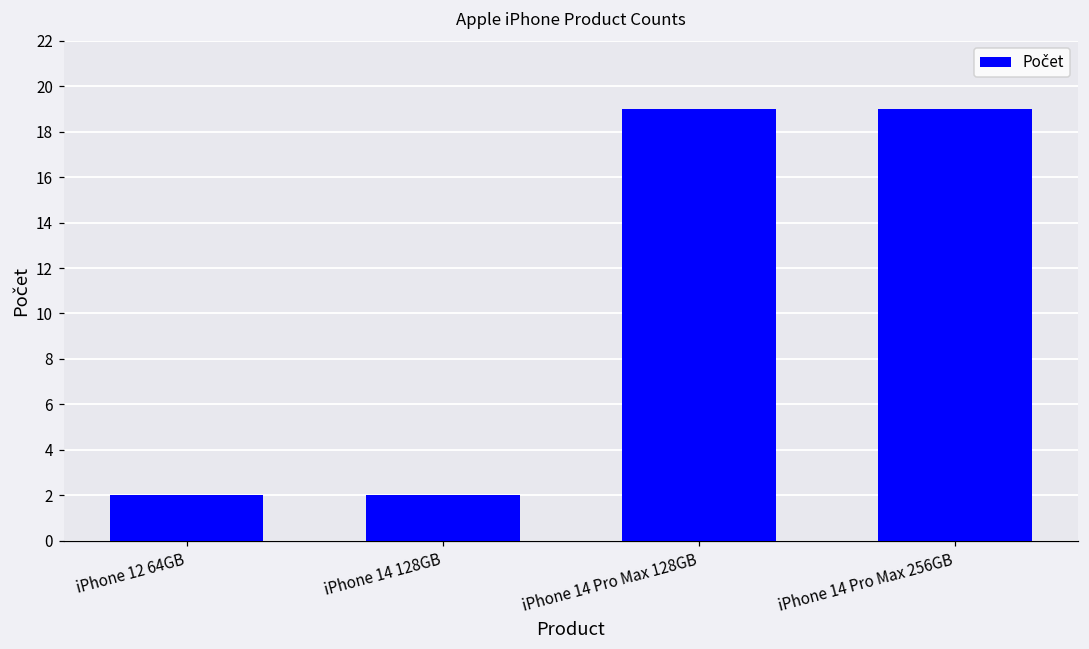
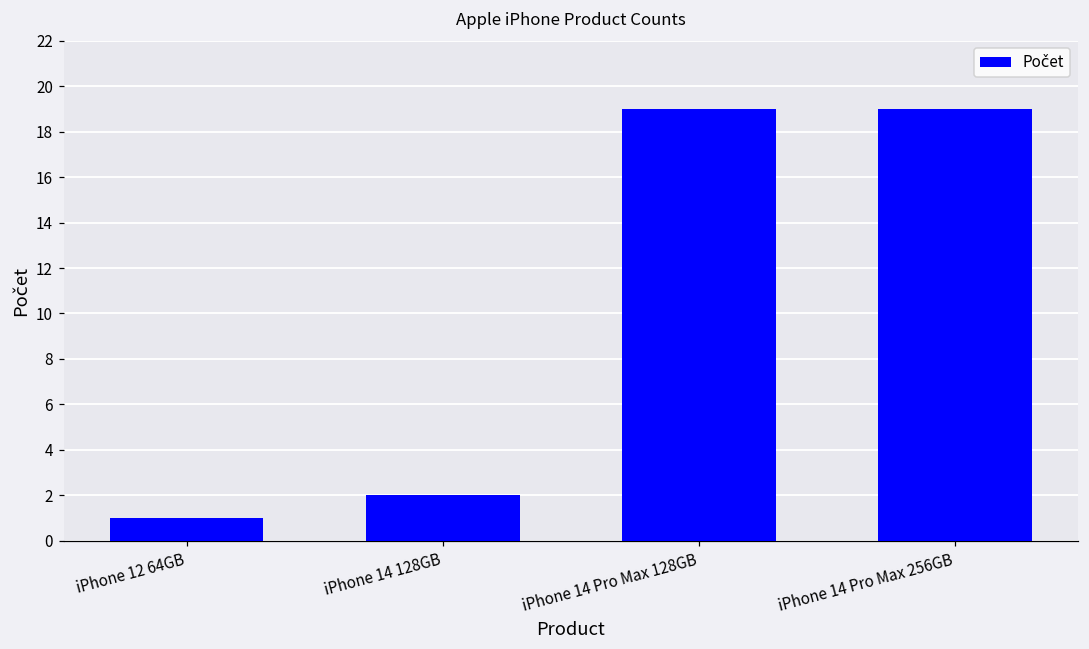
iPhone 12 64GB: 2 -> 1
